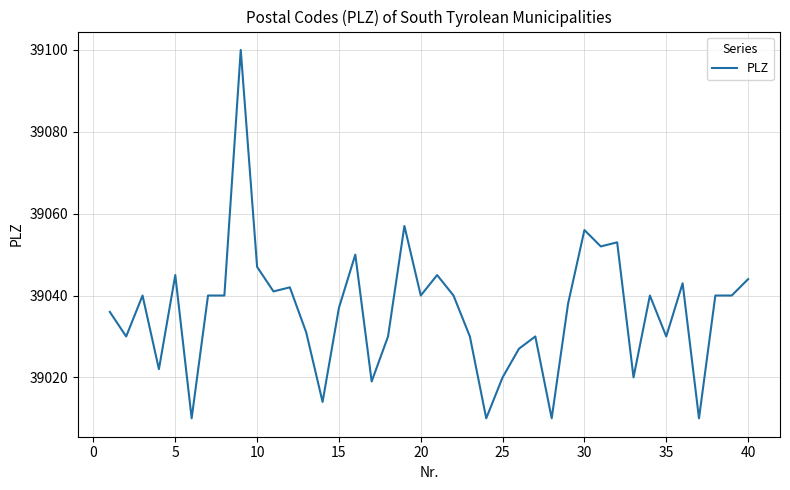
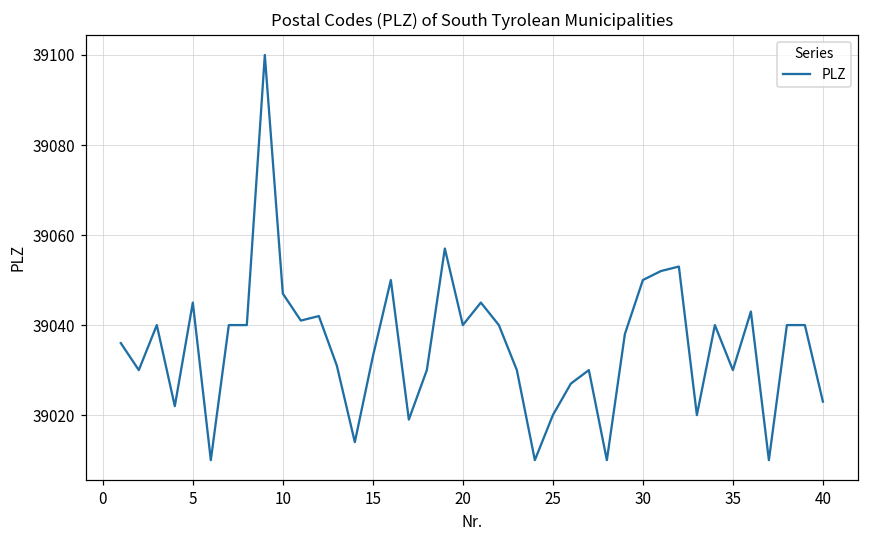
15: 39037 -> 39033
30: 39056 -> 39050
40: 39044 -> 39023
